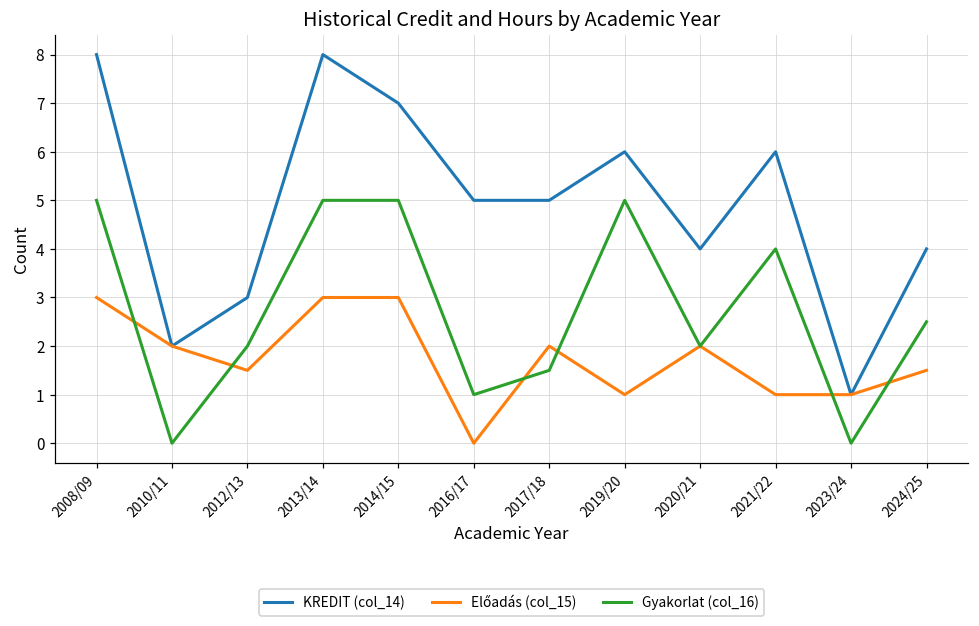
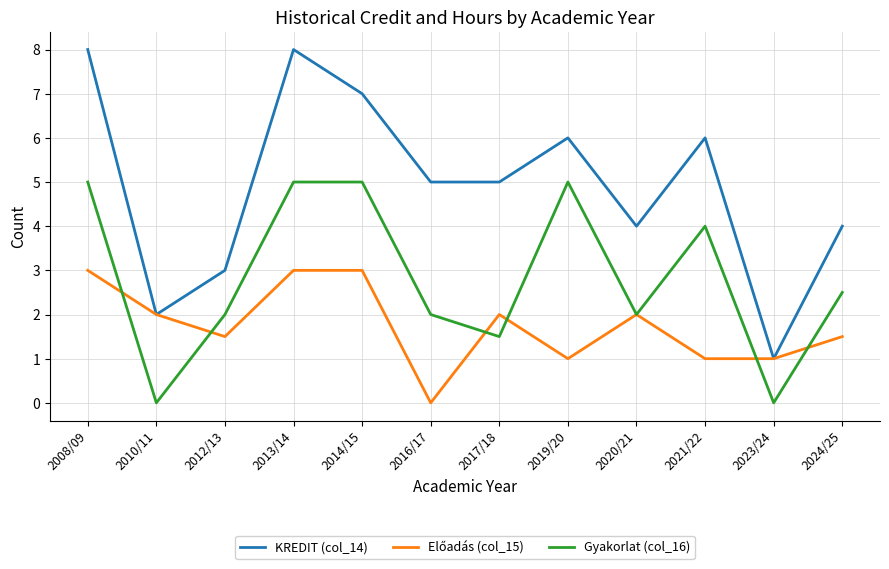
Gyakorlat (col_16), 2016/17: 1 -> 2
